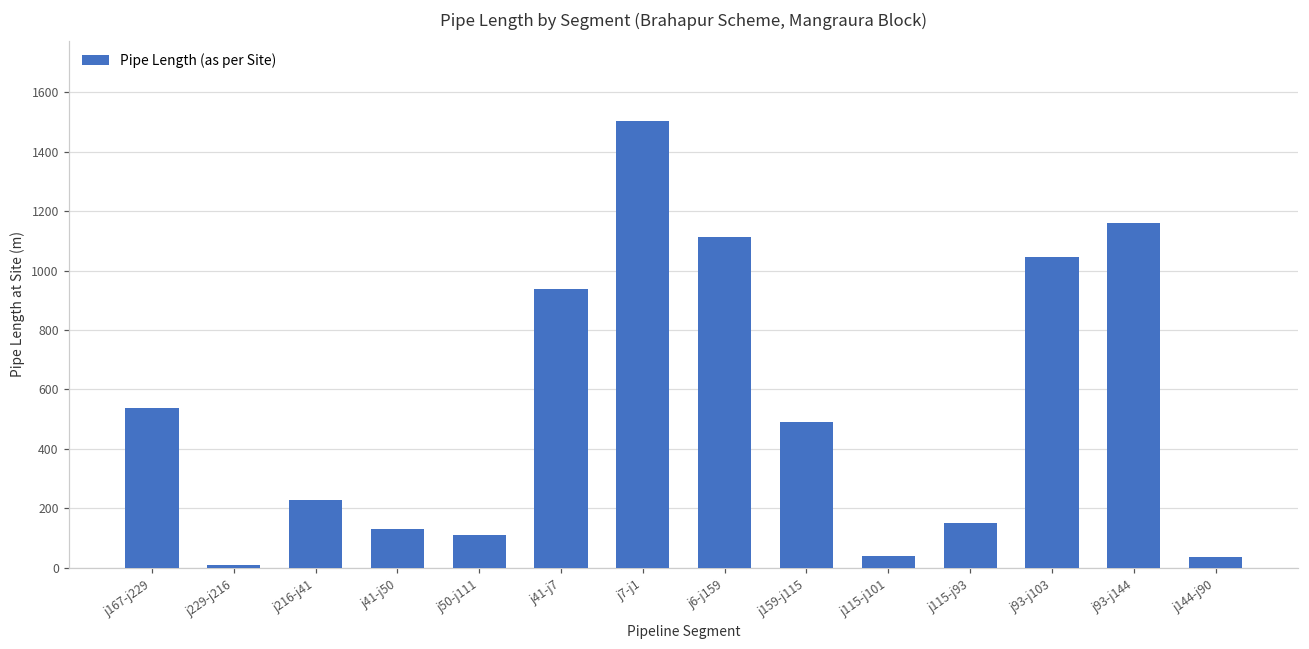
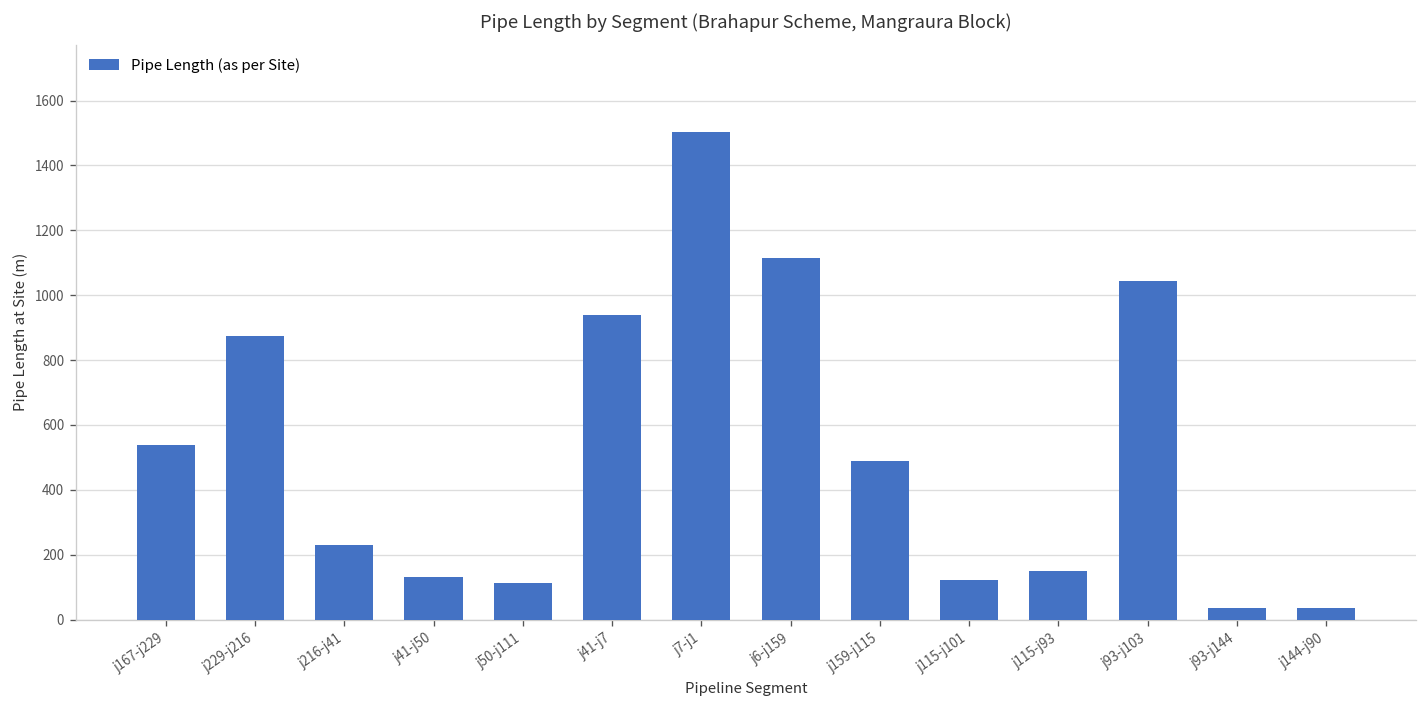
j229-j216: 10 -> 880
j115-j101: 40 -> 120
j93-j144: 1160 -> 40
